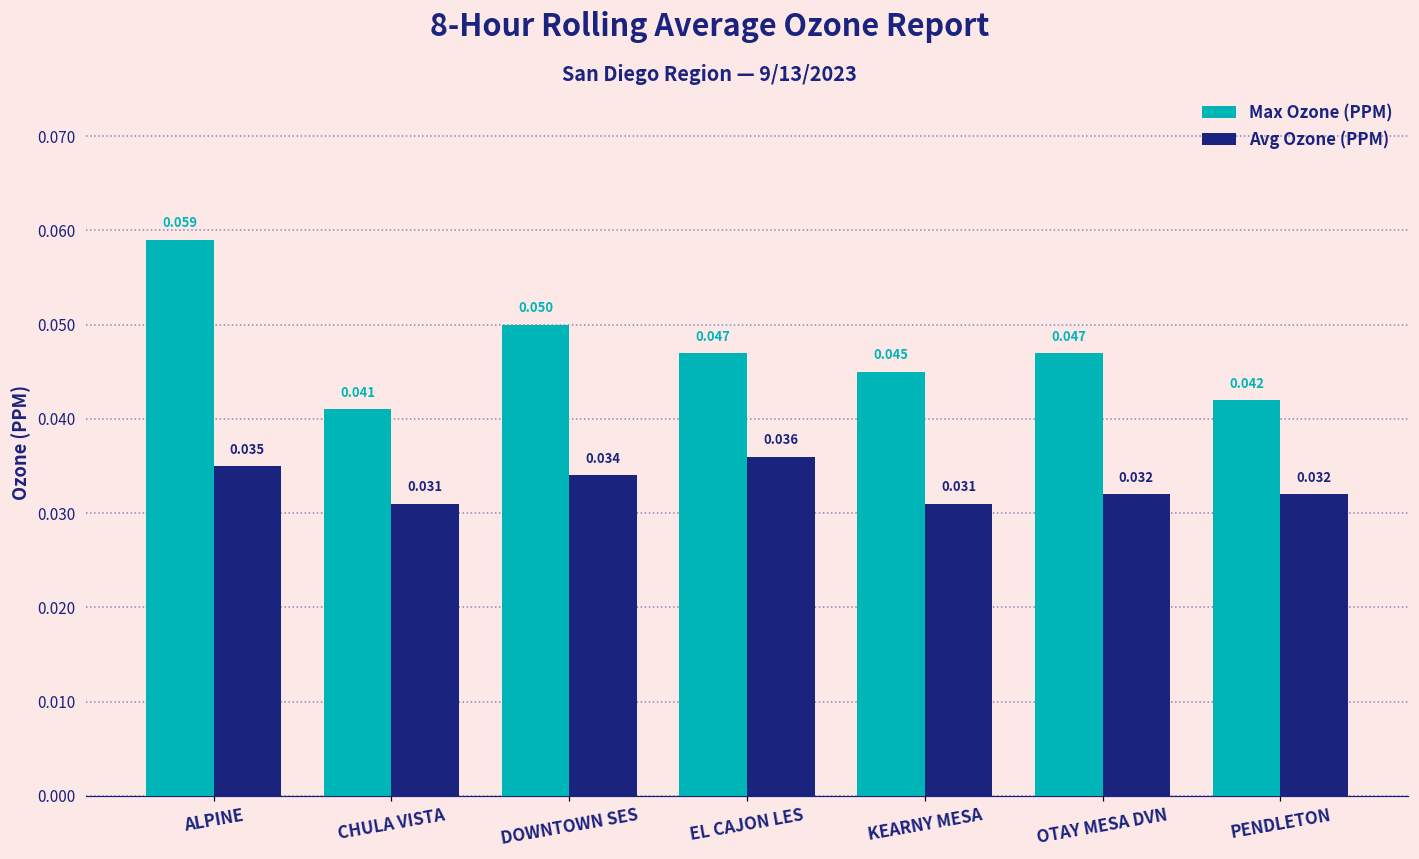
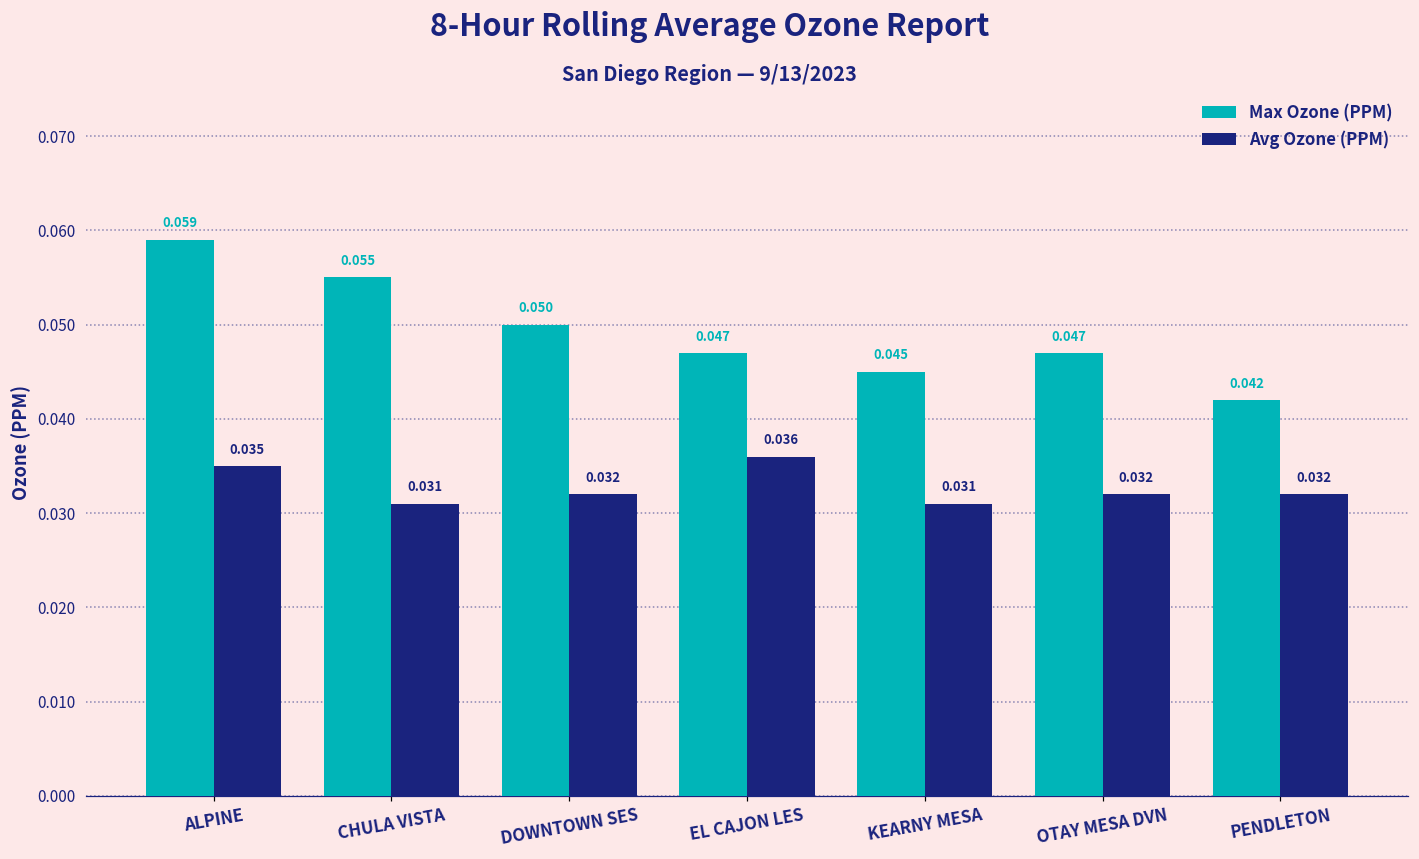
Max Ozone (PPM), CHULA VISTA: 0.041 -> 0.055
Avg Ozone (PPM), DOWNTOWN SES: 0.034 -> 0.032
